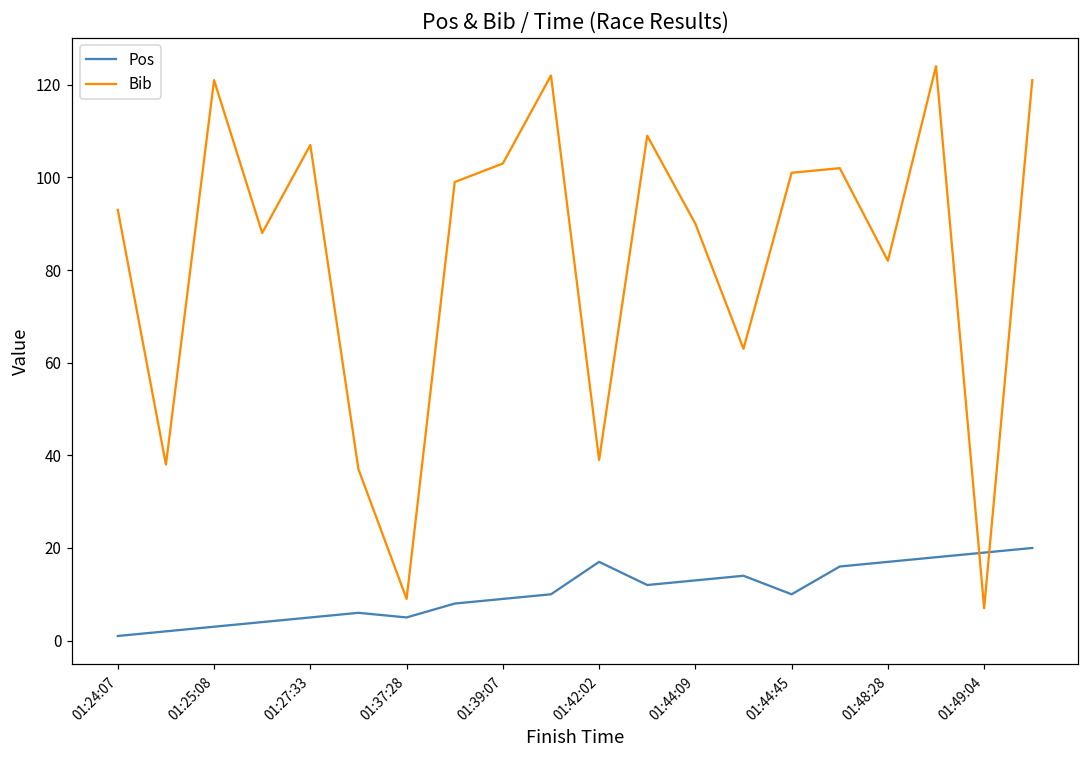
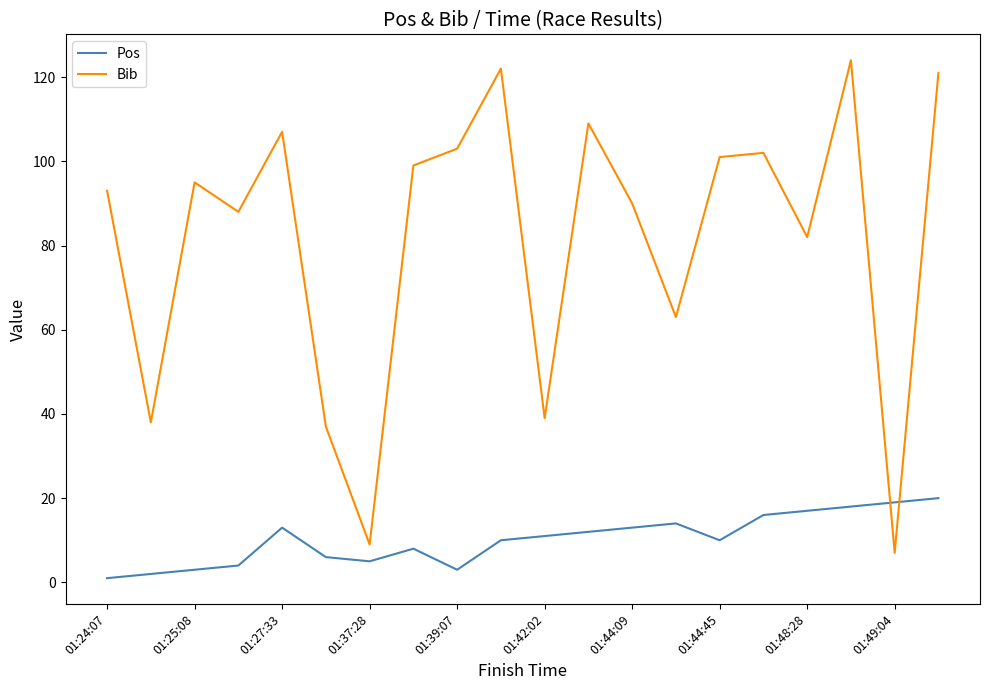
Bib, 01:25:08: 121 -> 95
Pos, 01:27:33: 5 -> 13
Pos, 01:39:07: 9 -> 3
Pos, 01:42:02: 17 -> 11
